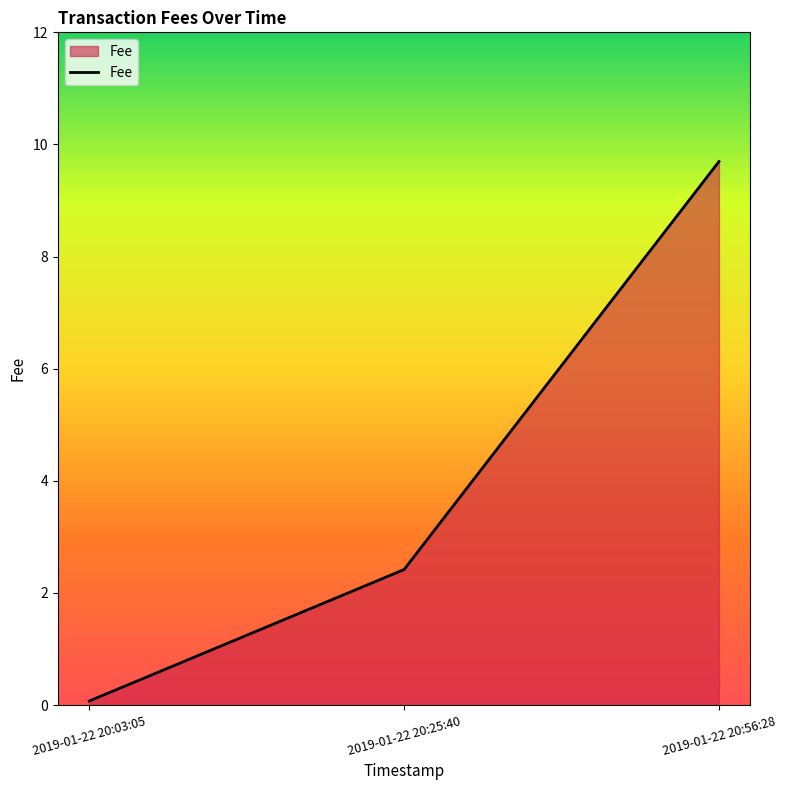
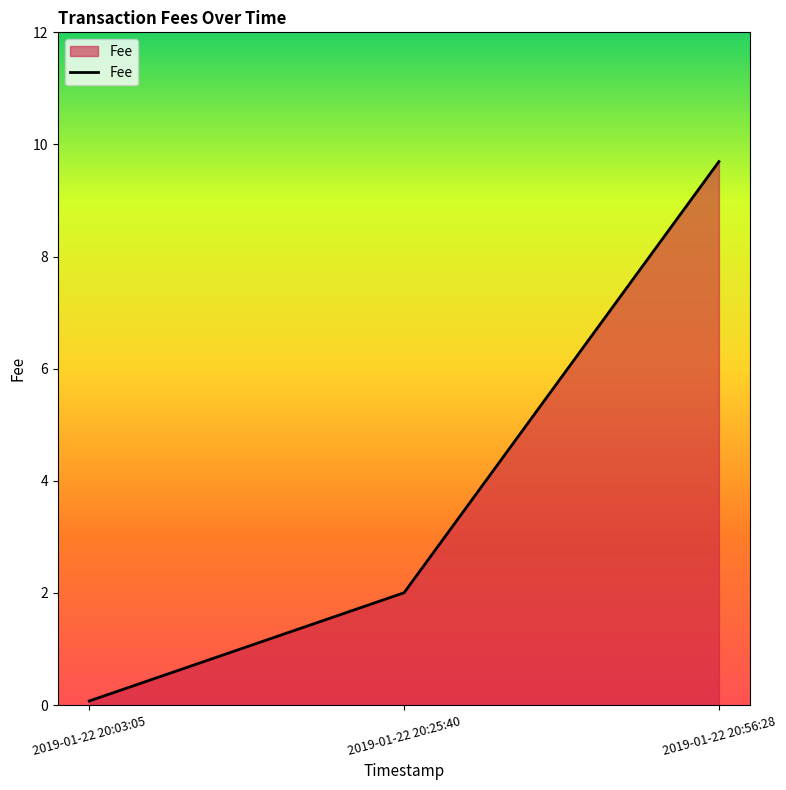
2019-01-22 20:25:40: 2.4 -> 2.0
